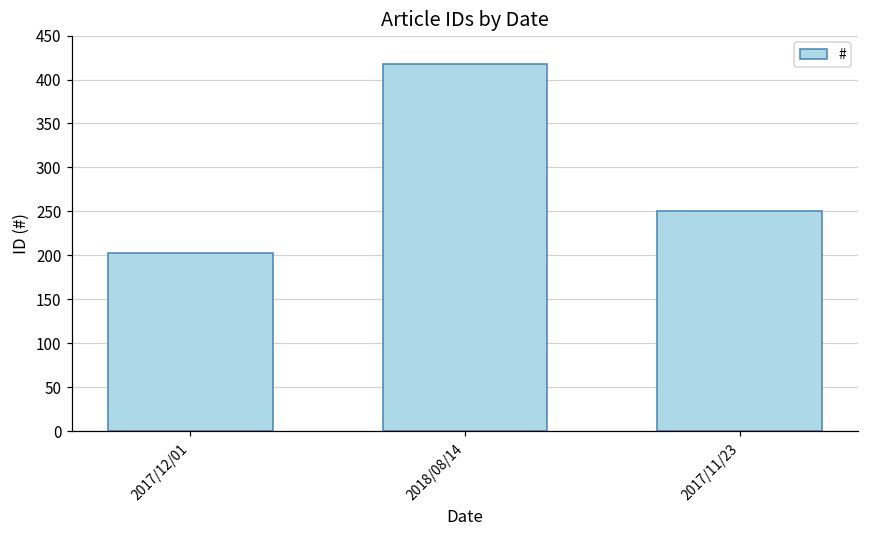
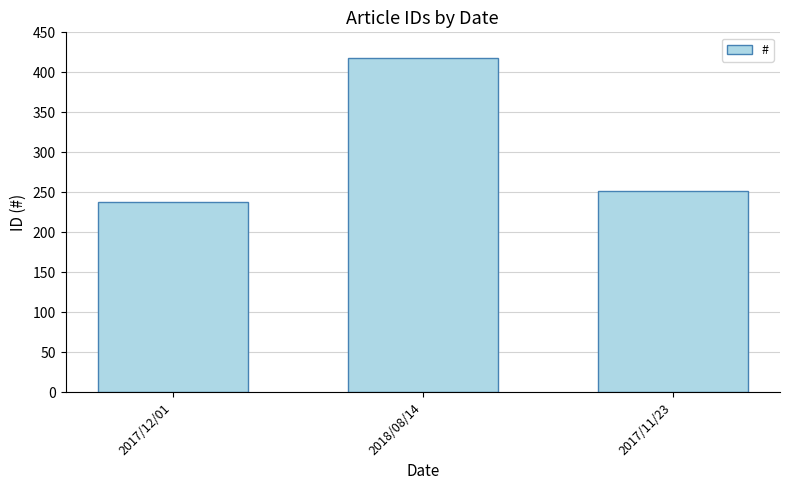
2017/12/01: 200 -> 240
